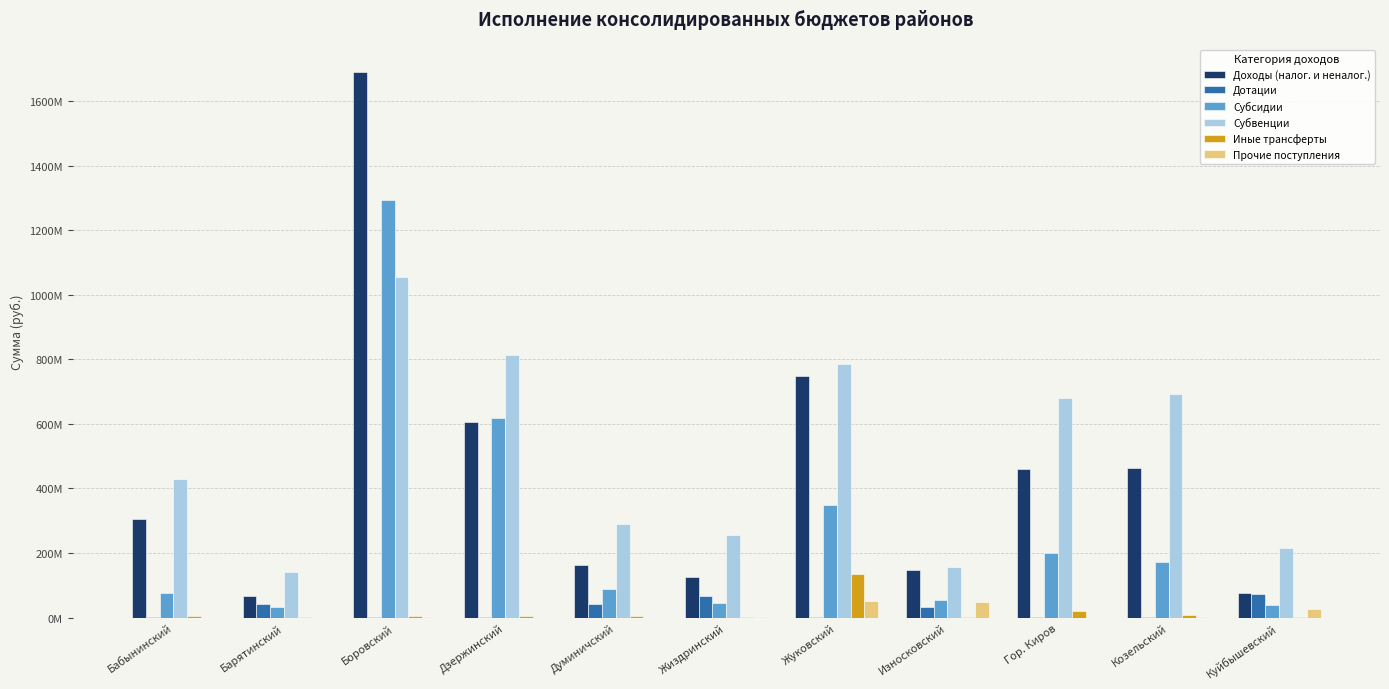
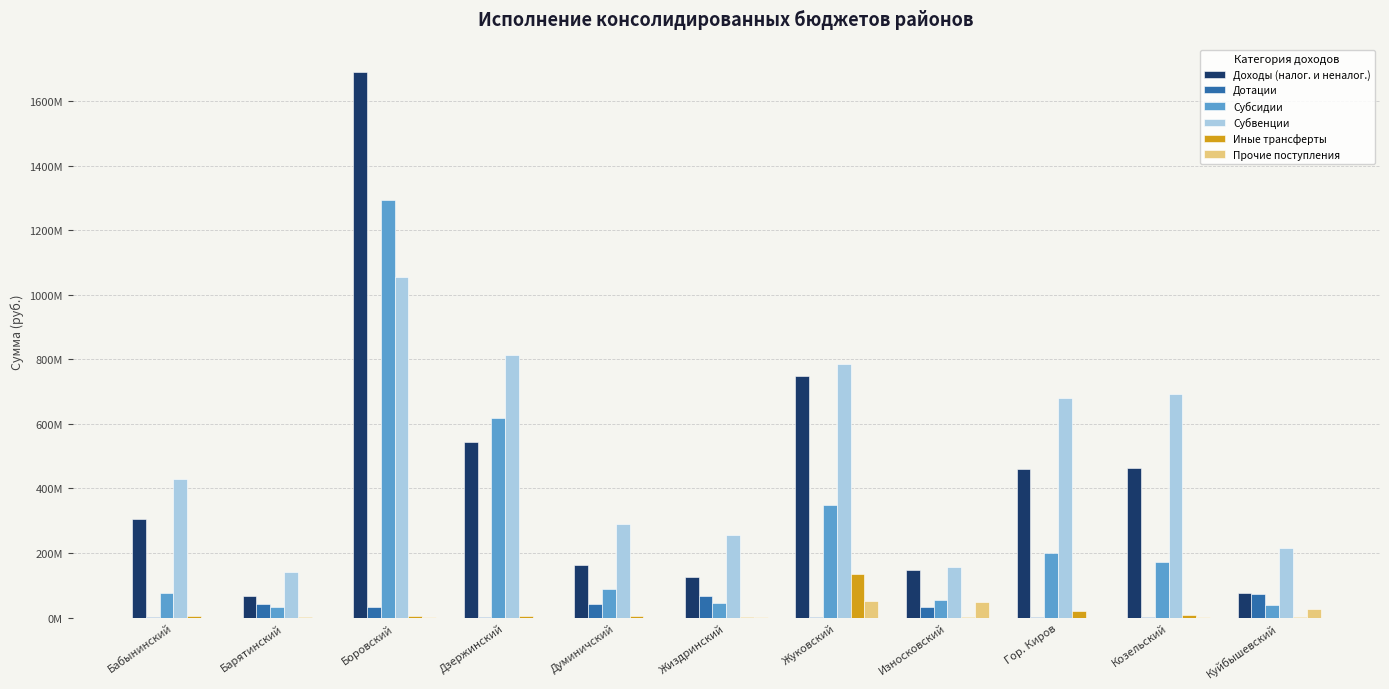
Дотации, Боровский: 0 -> 30000000
Доходы (налог. и неналог.), Дзержинский: 610000000 -> 540000000
